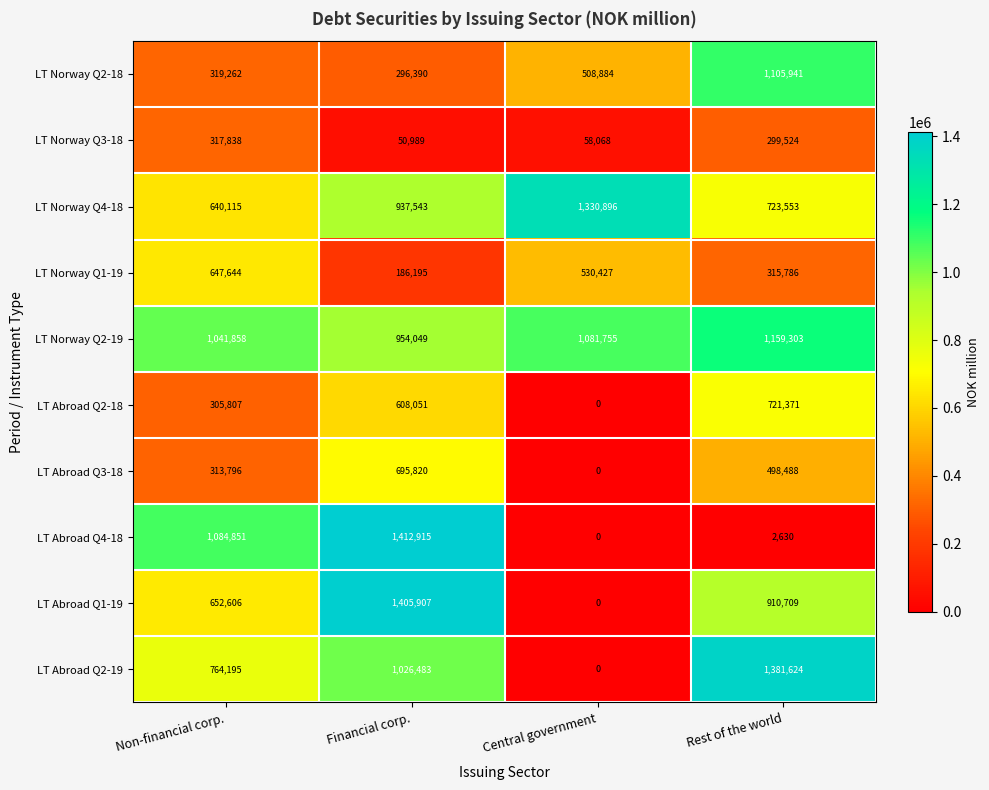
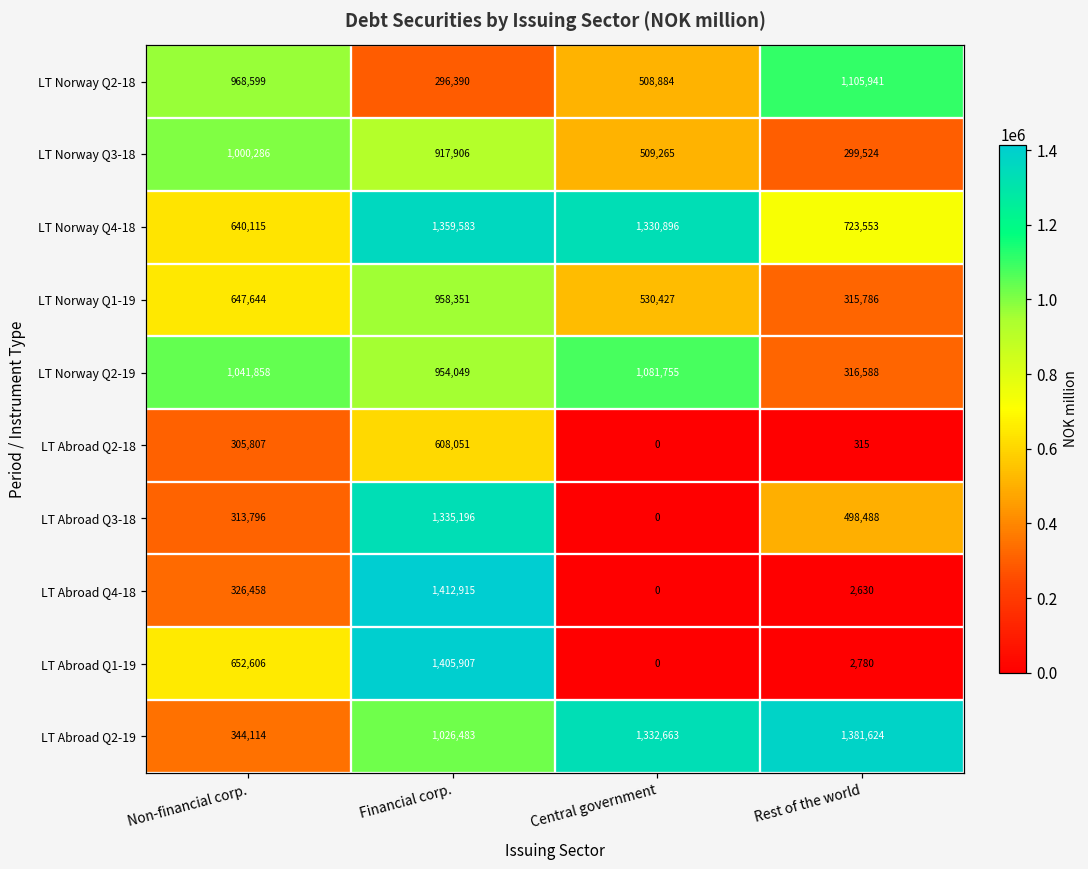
LT Norway Q2-18, Non-financial corp.: 319,262 -> 968,599
LT Norway Q3-18, Non-financial corp.: 317,838 -> 1,000,286
LT Norway Q3-18, Financial corp.: 50,989 -> 917,906
LT Norway Q3-18, Central government: 58,068 -> 509,265
LT Norway Q4-18, Financial corp.: 937,543 -> 1,359,583
LT Norway Q1-19, Financial corp.: 186,195 -> 958,351
LT Norway Q2-19, Rest of the world: 1,159,303 -> 316,588
LT Abroad Q2-18, Rest of the world: 721,371 -> 315
LT Abroad Q3-18, Financial corp.: 695,820 -> 1,335,196
LT Abroad Q4-18, Non-financial corp.: 1,084,851 -> 326,458
LT Abroad Q1-19, Rest of the world: 910,709 -> 2,780
LT Abroad Q2-19, Non-financial corp.: 764,195 -> 344,114
LT Abroad Q2-19, Central government: 0 -> 1,332,663
